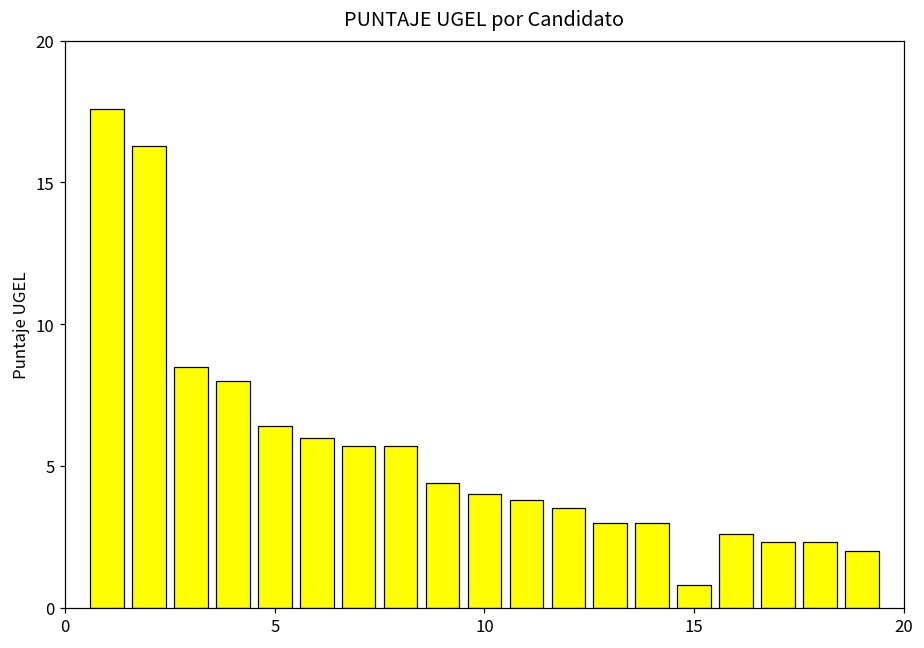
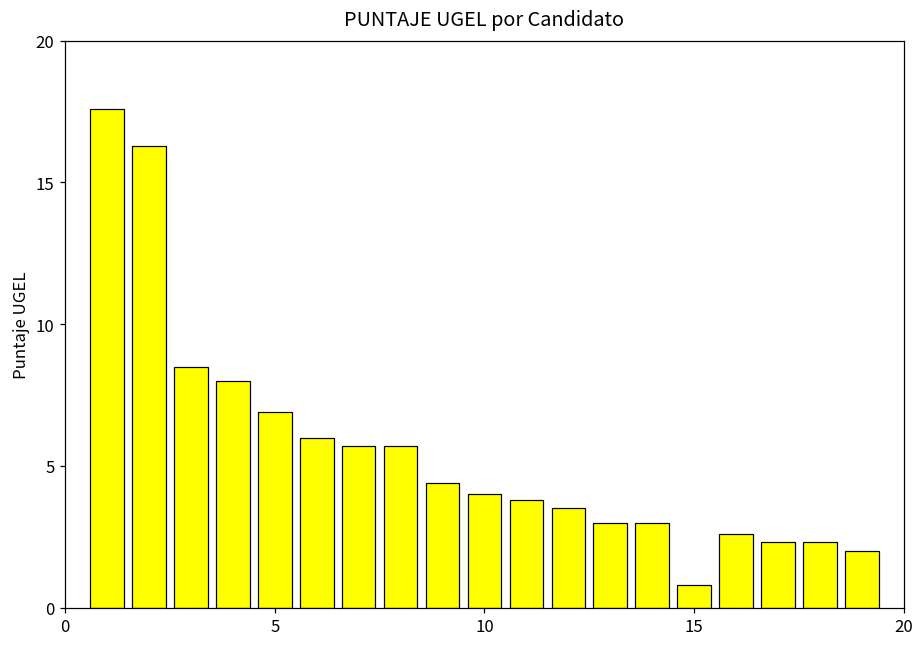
5: 6.4 -> 6.9
